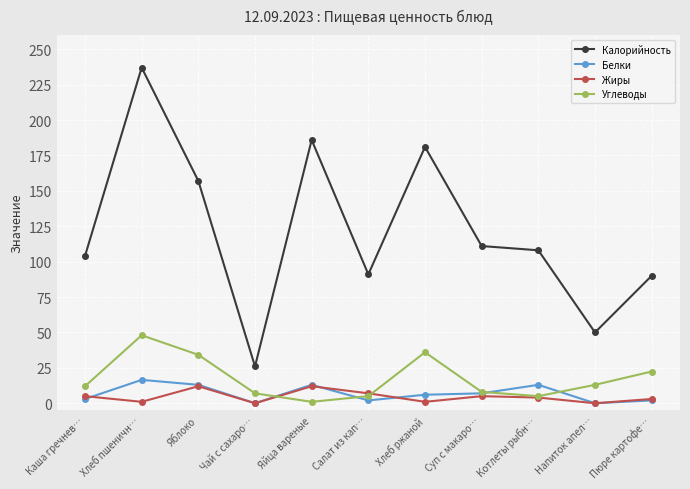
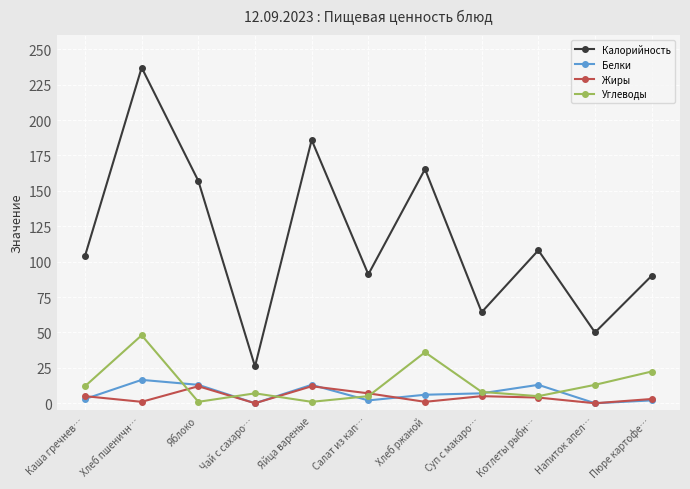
Углеводы, Яблоко: 34 -> 1
Калорийность, Хлеб ржаной: 181 -> 165
Калорийность, Суп с макаро…: 111 -> 64
